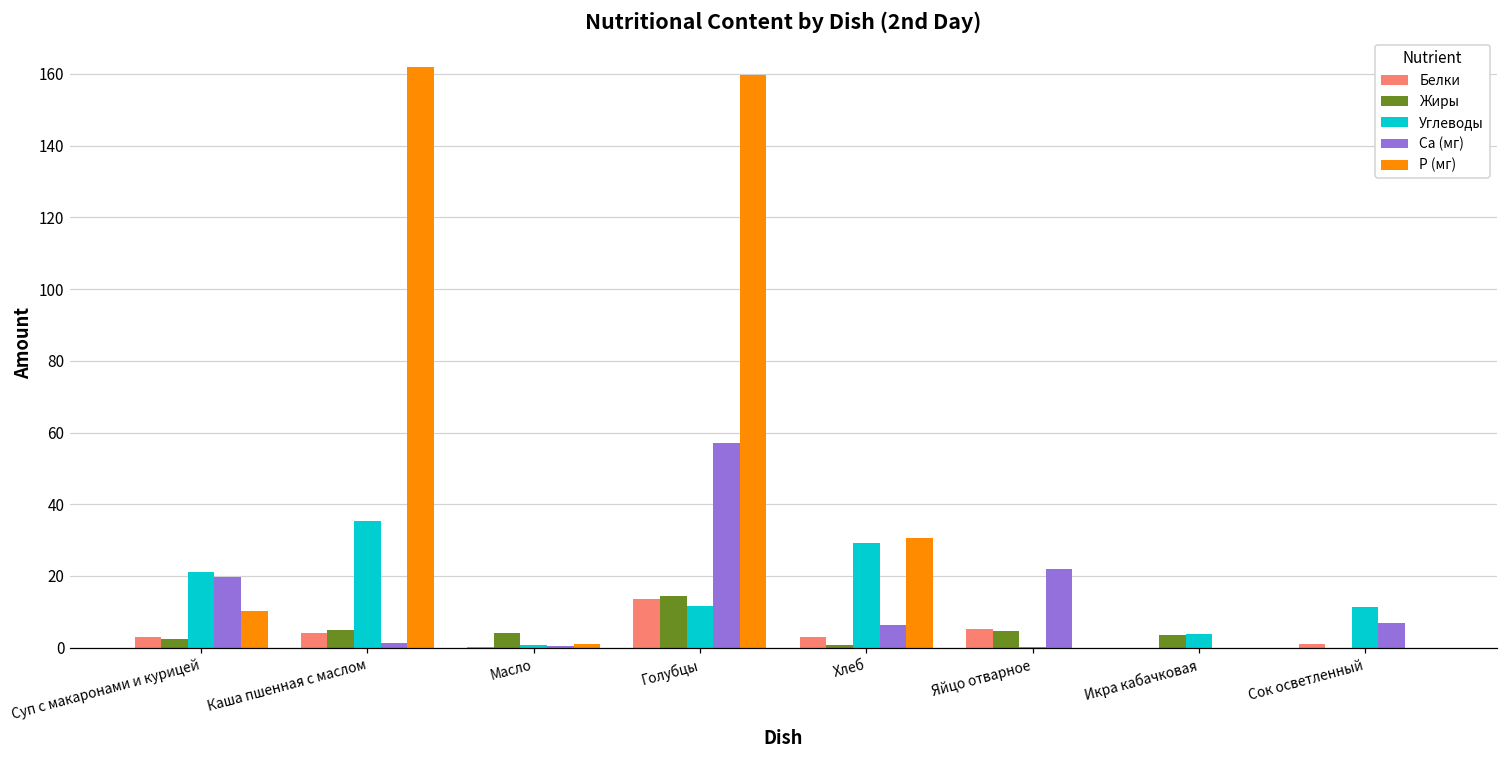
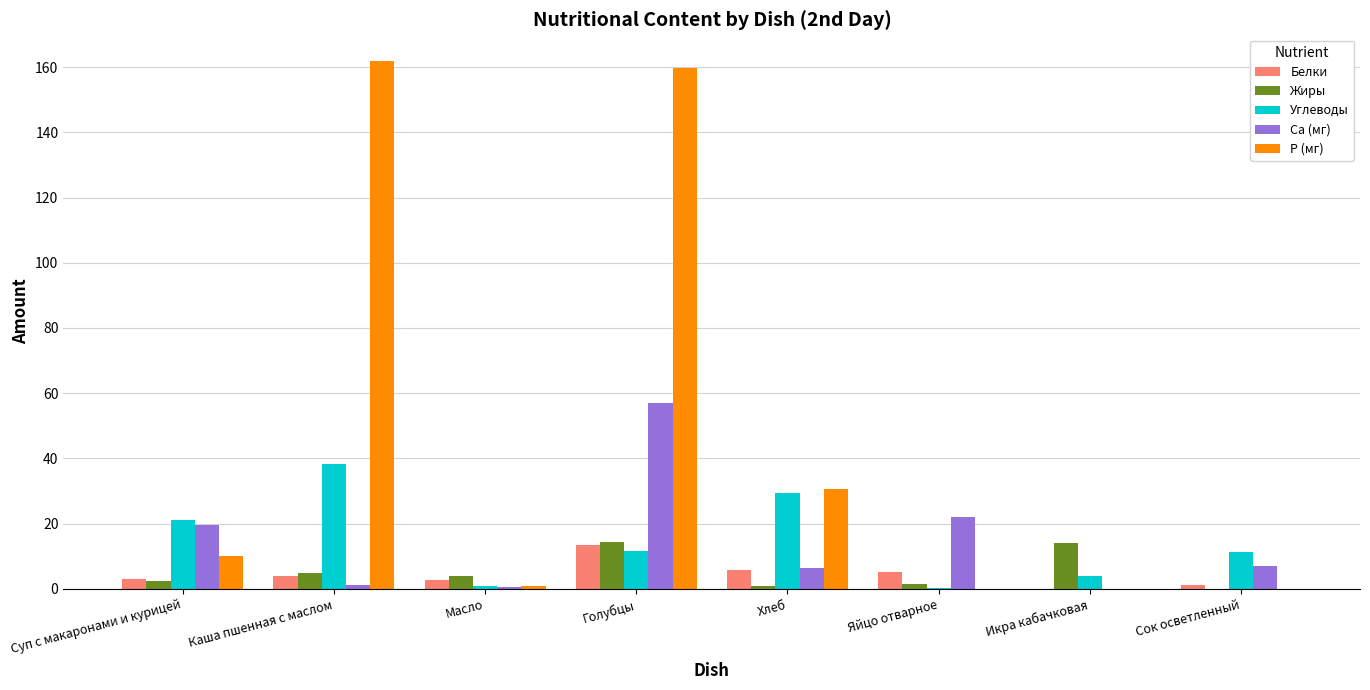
Углеводы, Каша пшенная с маслом: 35 -> 38
Белки, Масло: 0 -> 3
Белки, Хлеб: 3 -> 6
Жиры, Яйцо отварное: 5 -> 1
Жиры, Икра кабачковая: 4 -> 14
